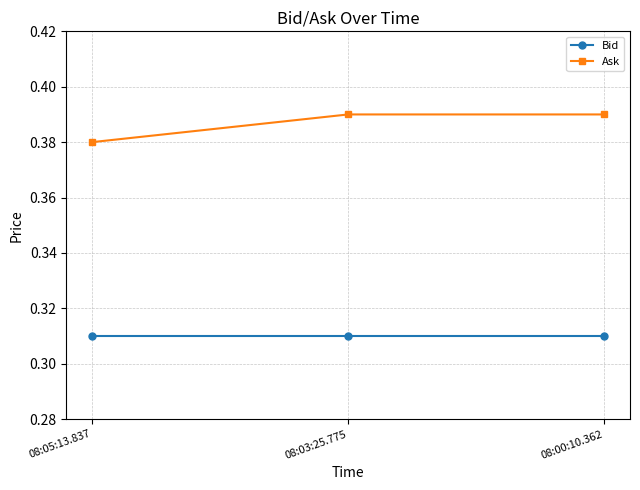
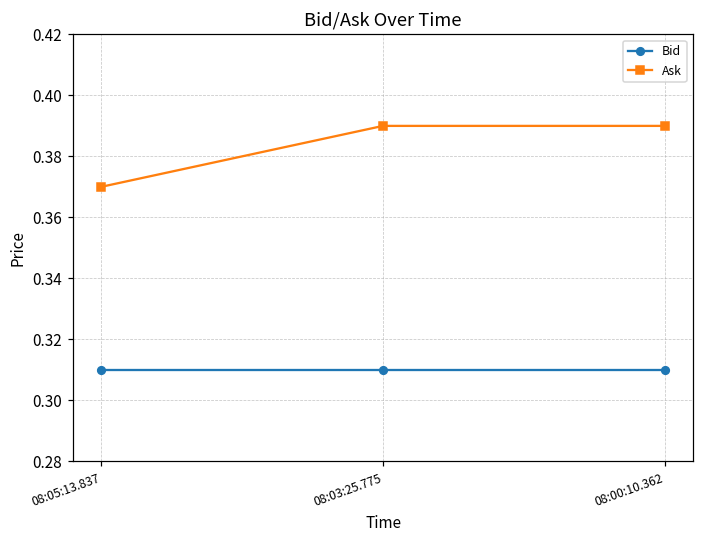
Ask, 08:05:13.837: 0.38 -> 0.37
